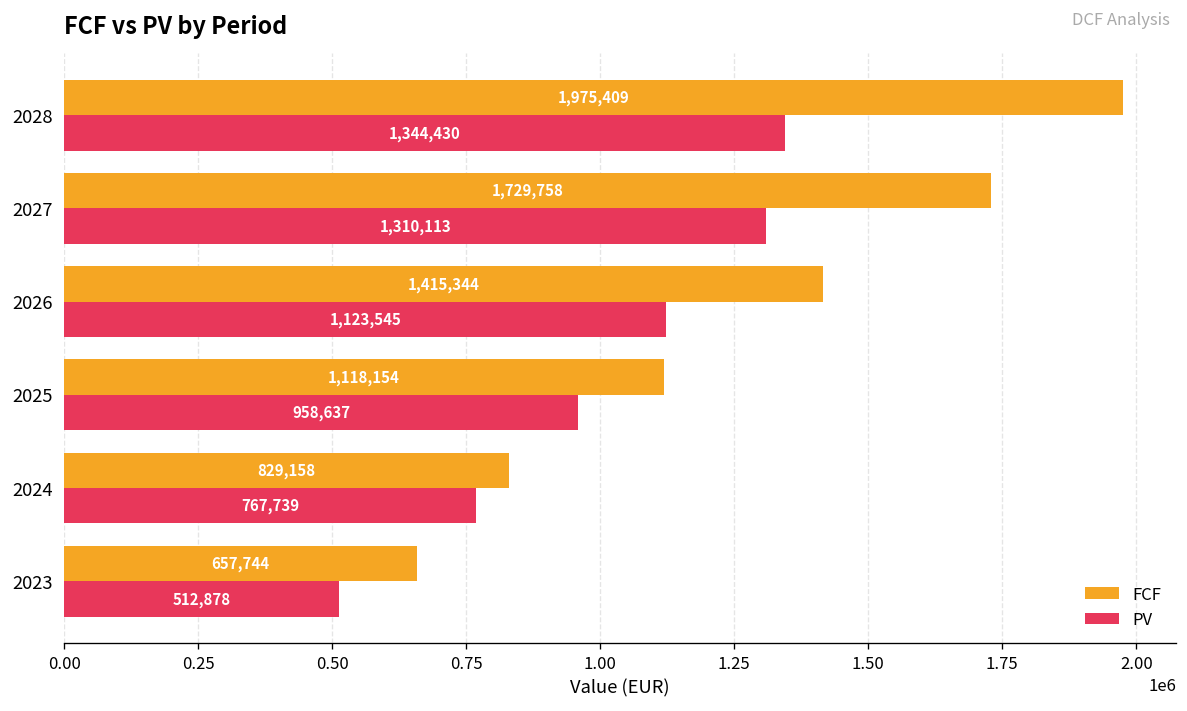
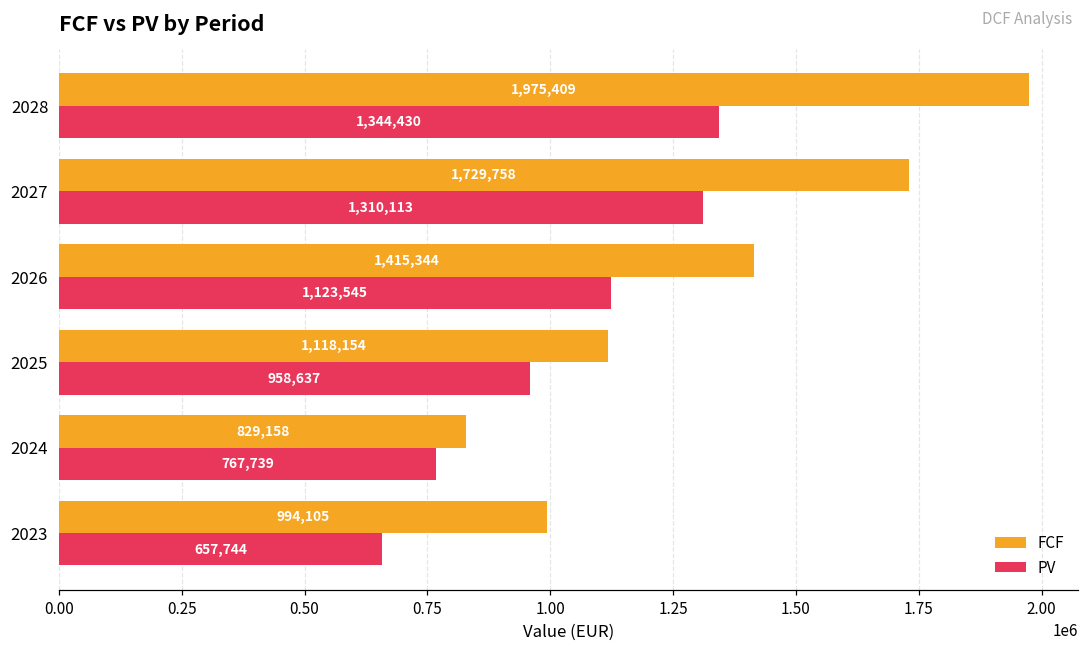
FCF, 2023: 657,744 -> 994,105
PV, 2023: 512,878 -> 657,744
